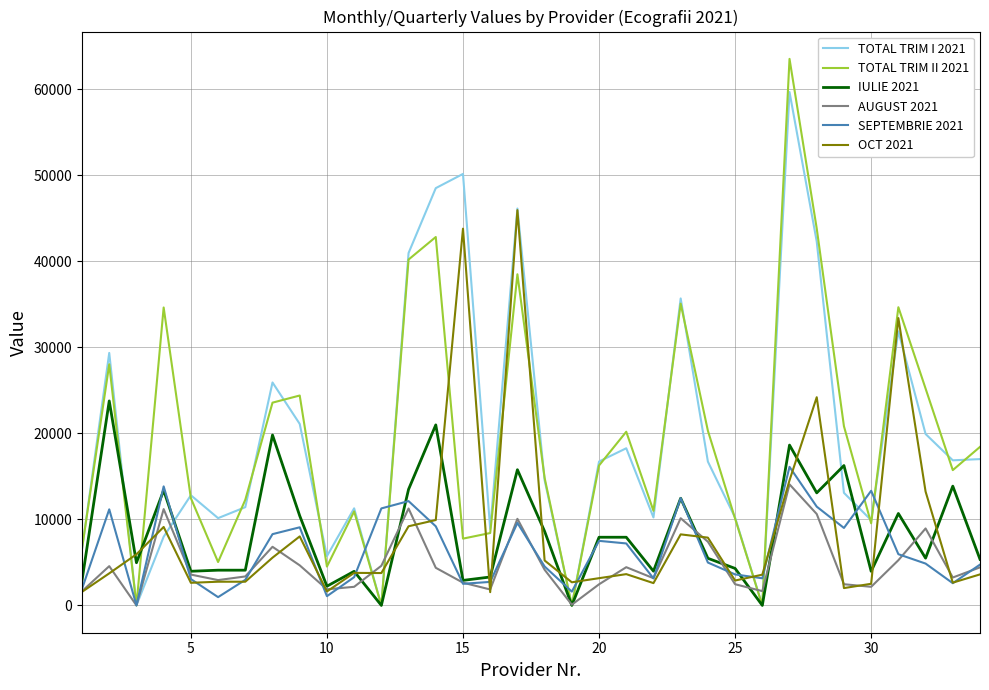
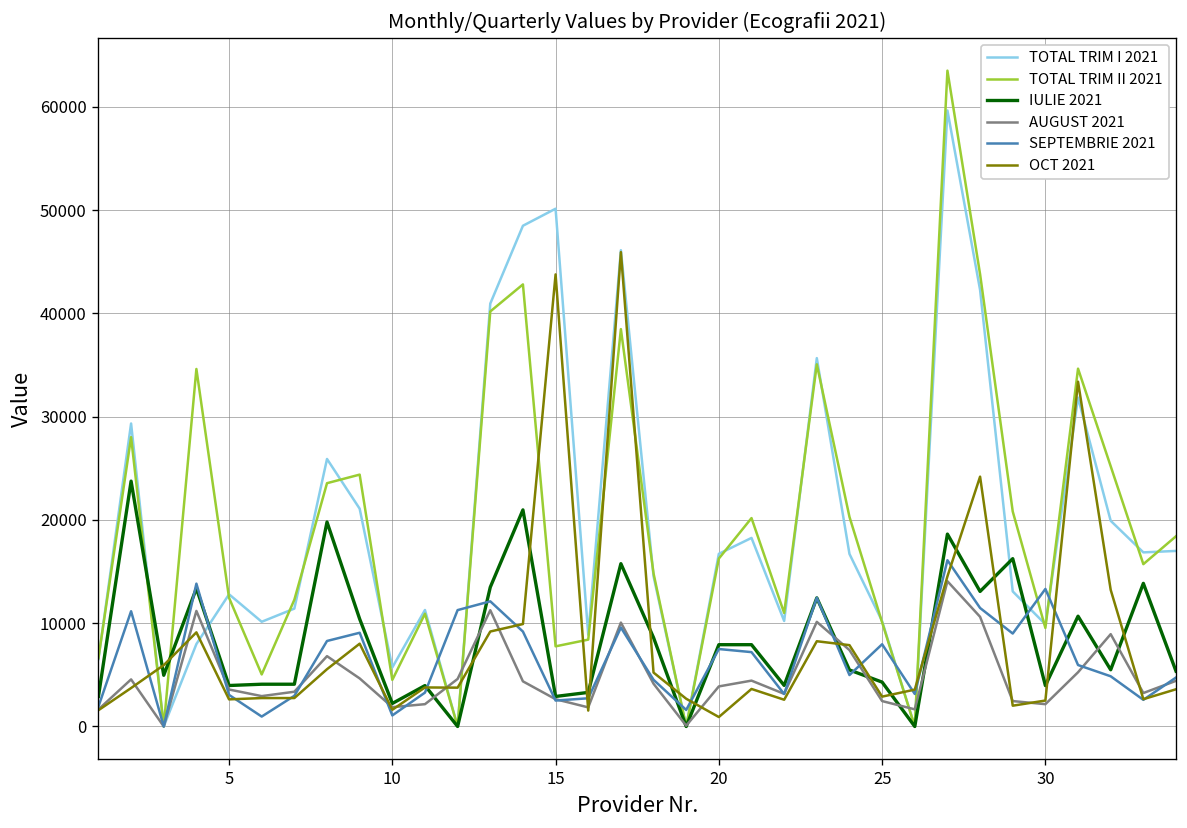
AUGUST 2021, 20: 2000 -> 4000
OCT 2021, 20: 3000 -> 1000
SEPTEMBRIE 2021, 25: 4000 -> 8000
